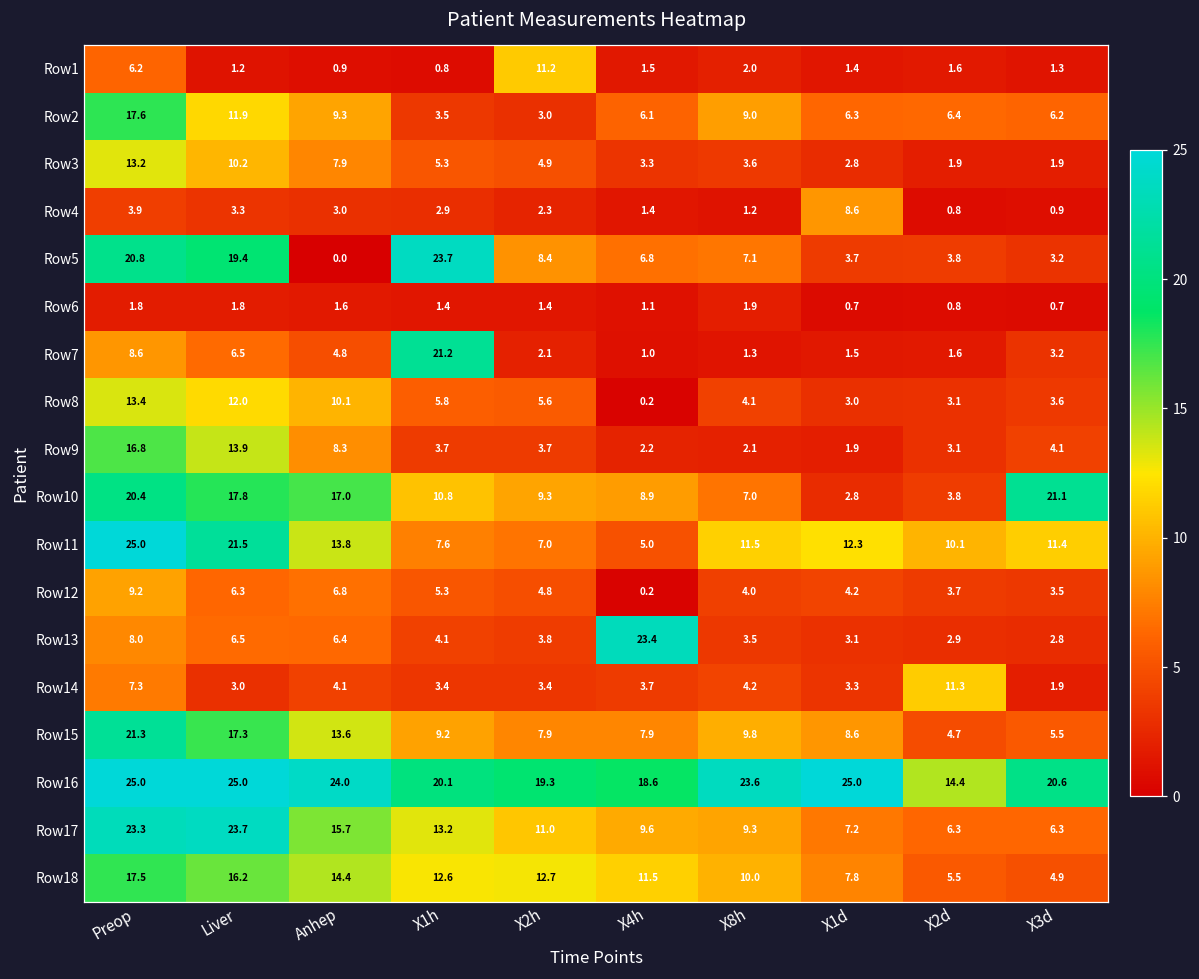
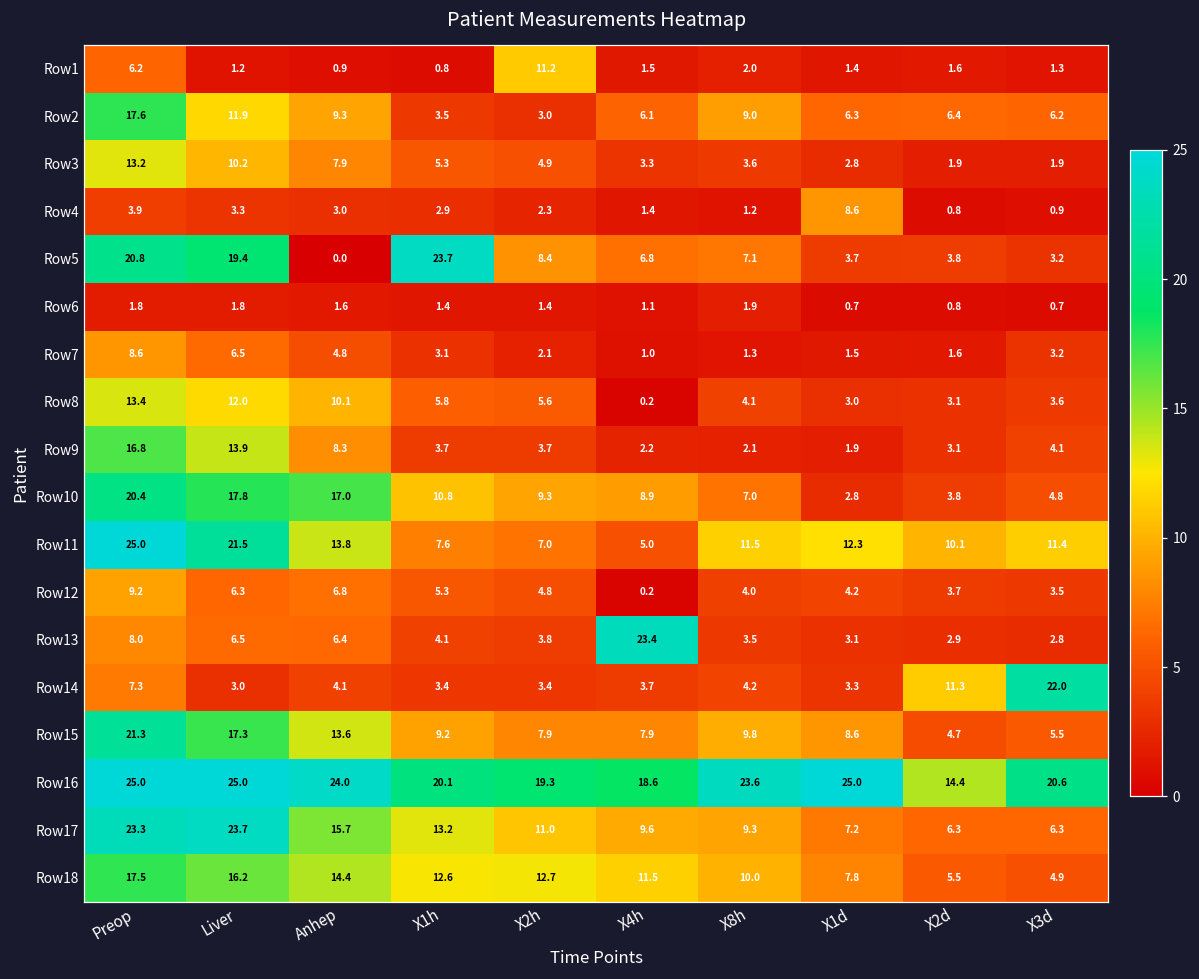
Row7, X1h: 21.2 -> 3.1
Row10, X3d: 21.1 -> 4.8
Row14, X3d: 1.9 -> 22.0
